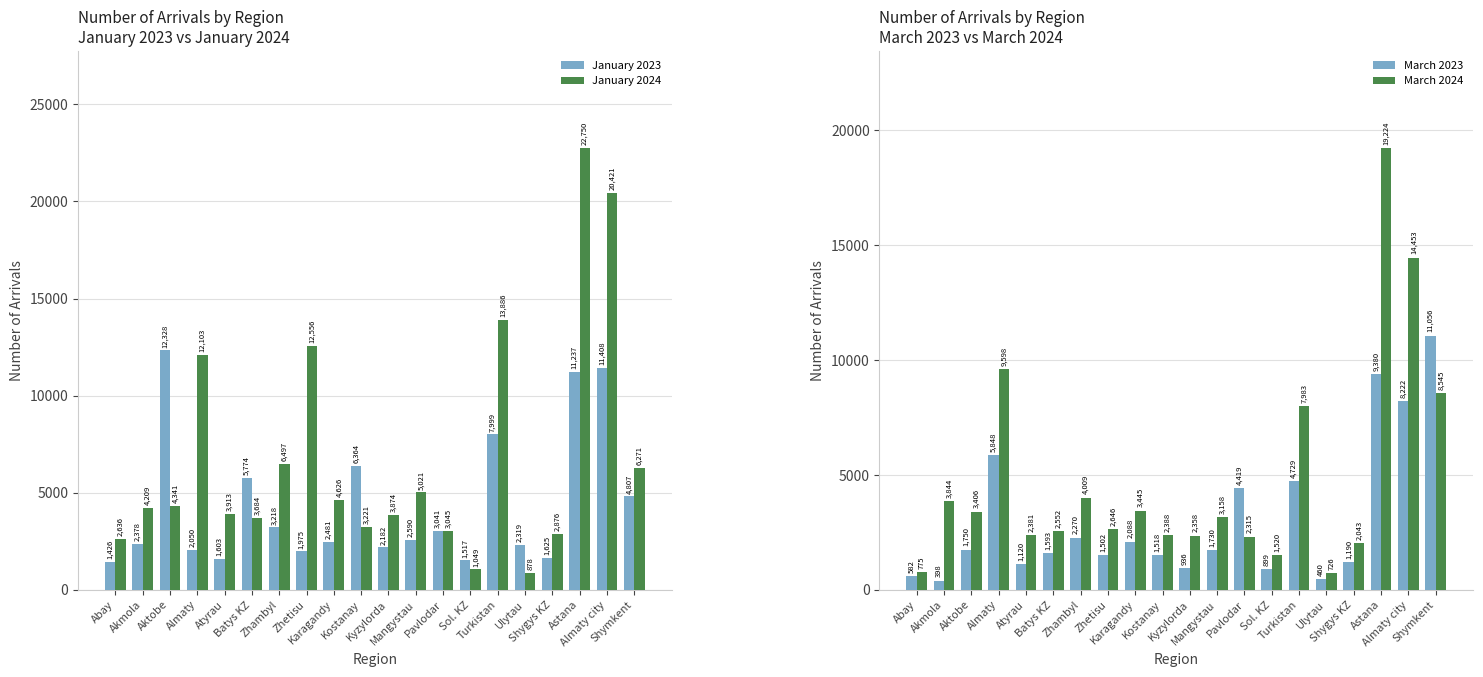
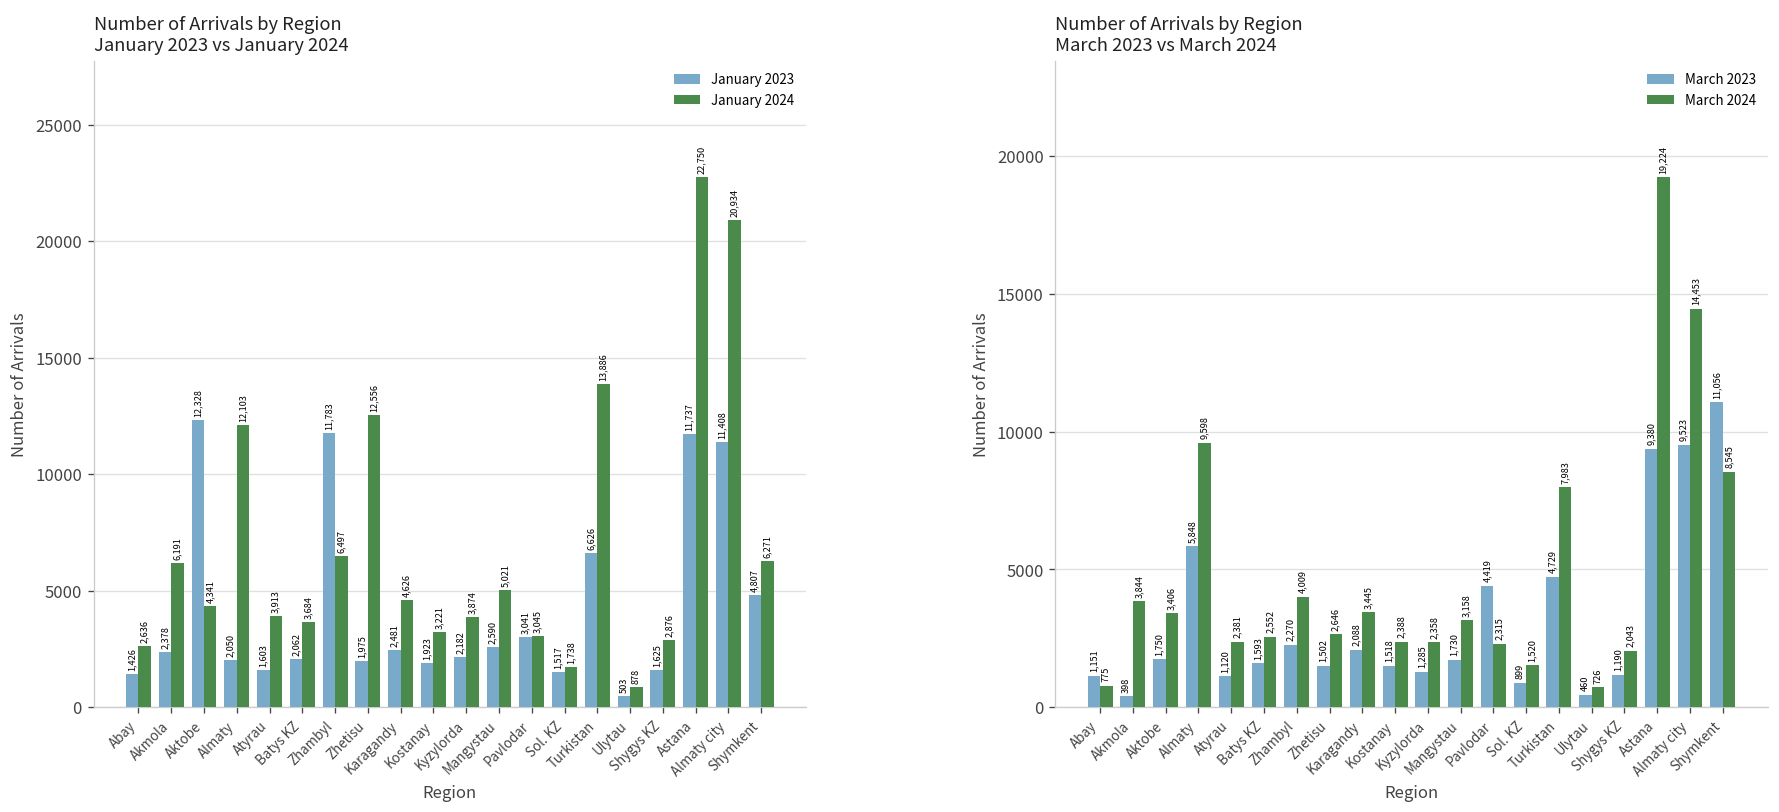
Number of Arrivals by Region January 2023 vs January 2024, January 2024, Akmola: 4,209 -> 6,191
Number of Arrivals by Region January 2023 vs January 2024, January 2023, Batys KZ: 5,774 -> 2,062
Number of Arrivals by Region January 2023 vs January 2024, January 2023, Zhambyl: 3,218 -> 11,783
Number of Arrivals by Region January 2023 vs January 2024, January 2023, Kostanay: 6,364 -> 1,923
Number of Arrivals by Region January 2023 vs January 2024, January 2024, Sol. KZ: 1,049 -> 1,738
Number of Arrivals by Region January 2023 vs January 2024, January 2023, Turkistan: 7,999 -> 6,626
Number of Arrivals by Region January 2023 vs January 2024, January 2023, Ulytau: 2,319 -> 503
Number of Arrivals by Region January 2023 vs January 2024, January 2023, Astana: 11,237 -> 11,737
Number of Arrivals by Region January 2023 vs January 2024, January 2024, Almaty city: 20,421 -> 20,934
Number of Arrivals by Region March 2023 vs March 2024, March 2023, Abay: 582 -> 1,151
Number of Arrivals by Region March 2023 vs March 2024, March 2023, Kyzylorda: 936 -> 1,285
Number of Arrivals by Region March 2023 vs March 2024, March 2023, Almaty city: 8,222 -> 9,523
